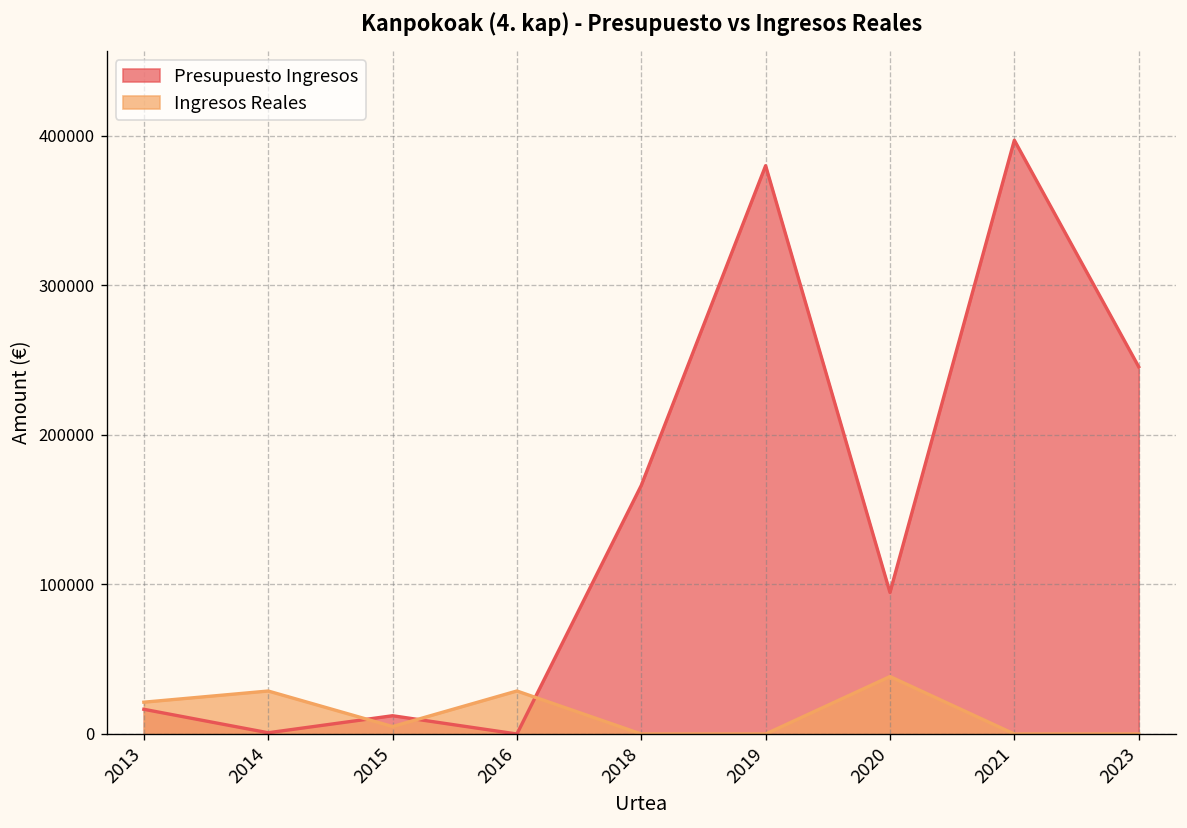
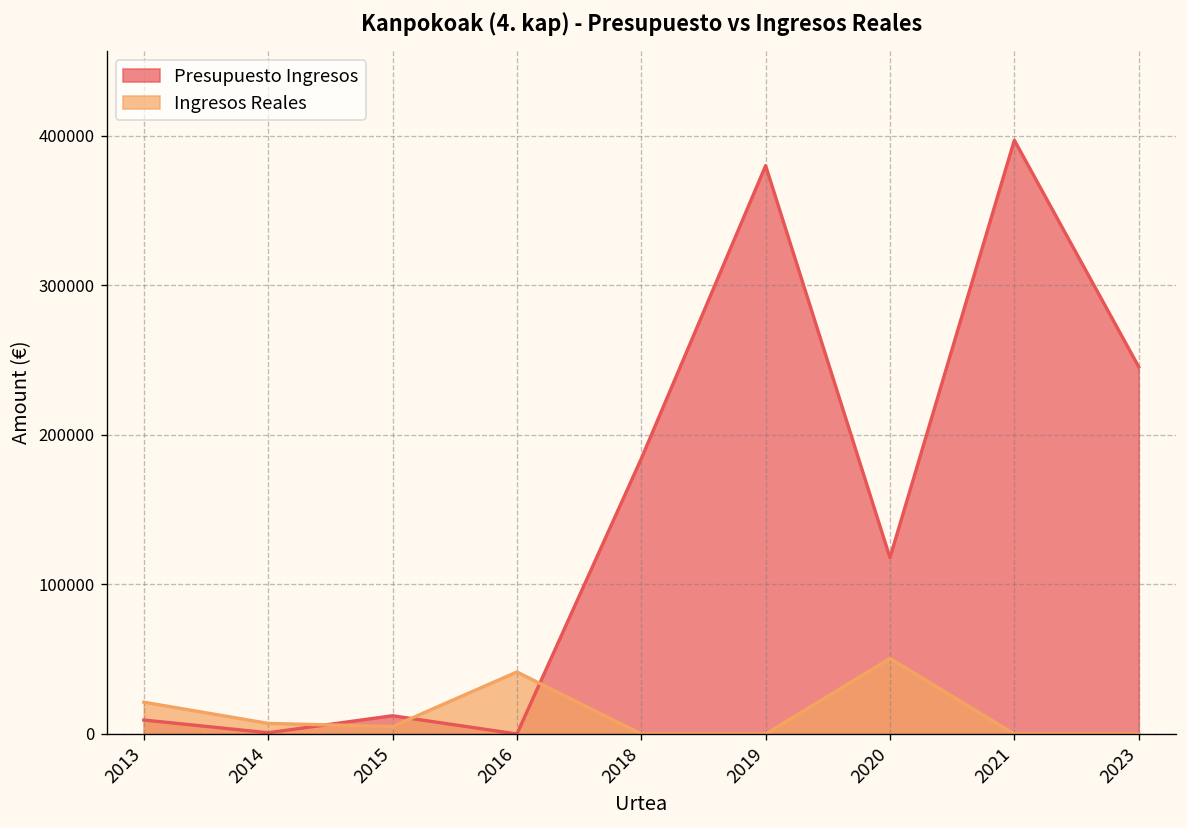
Presupuesto Ingresos, 2013: 17000 -> 9000
Ingresos Reales, 2014: 29000 -> 7000
Ingresos Reales, 2016: 29000 -> 41000
Presupuesto Ingresos, 2018: 166000 -> 184000
Presupuesto Ingresos, 2020: 95000 -> 118000
Ingresos Reales, 2020: 38000 -> 51000
